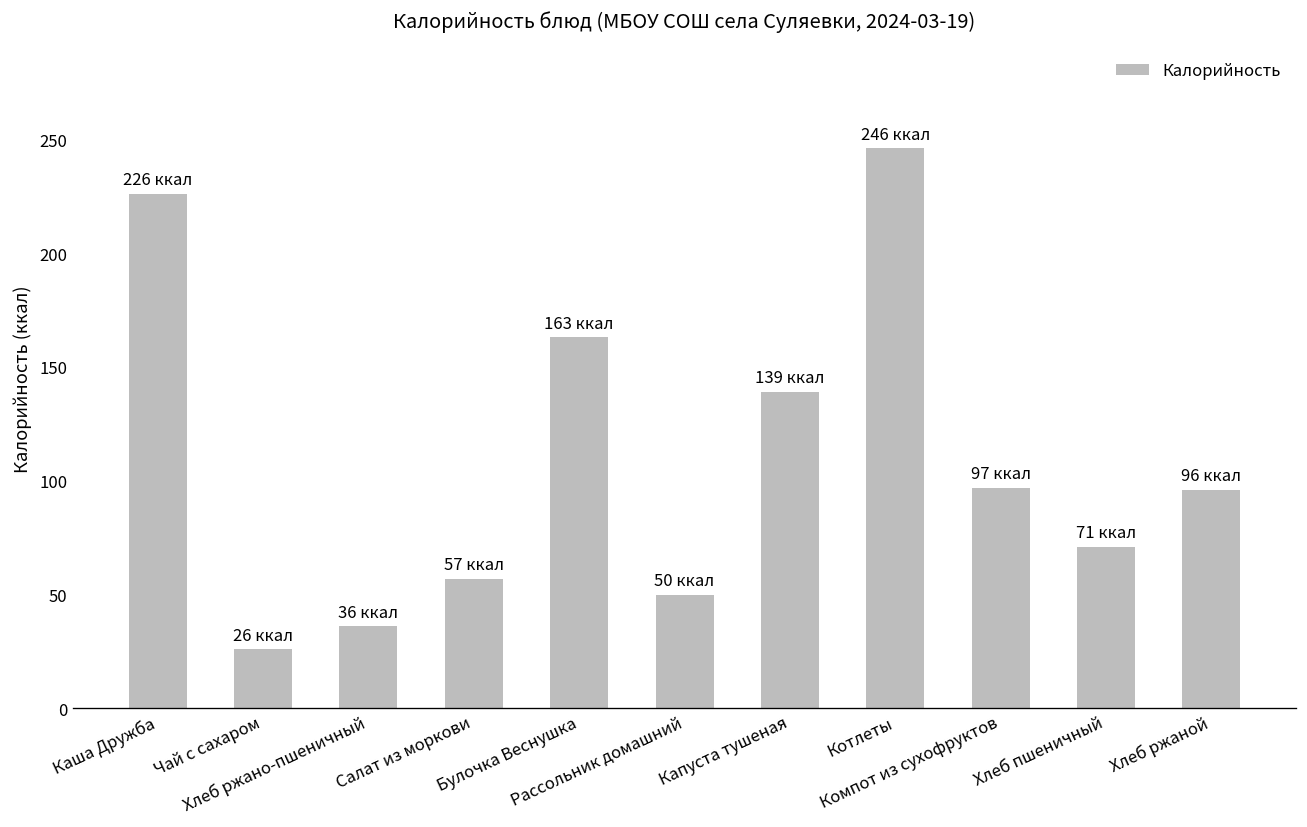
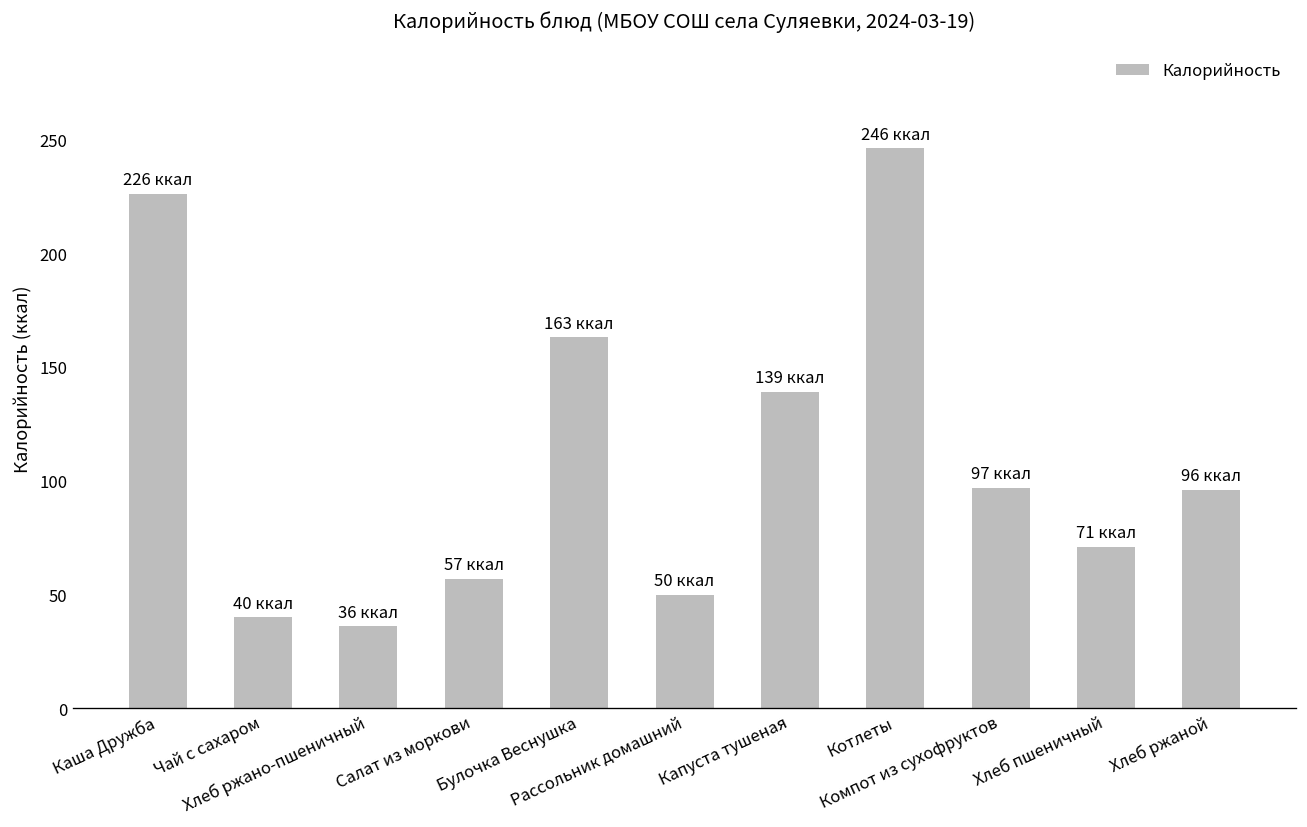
Чай с сахаром: 26 -> 40
